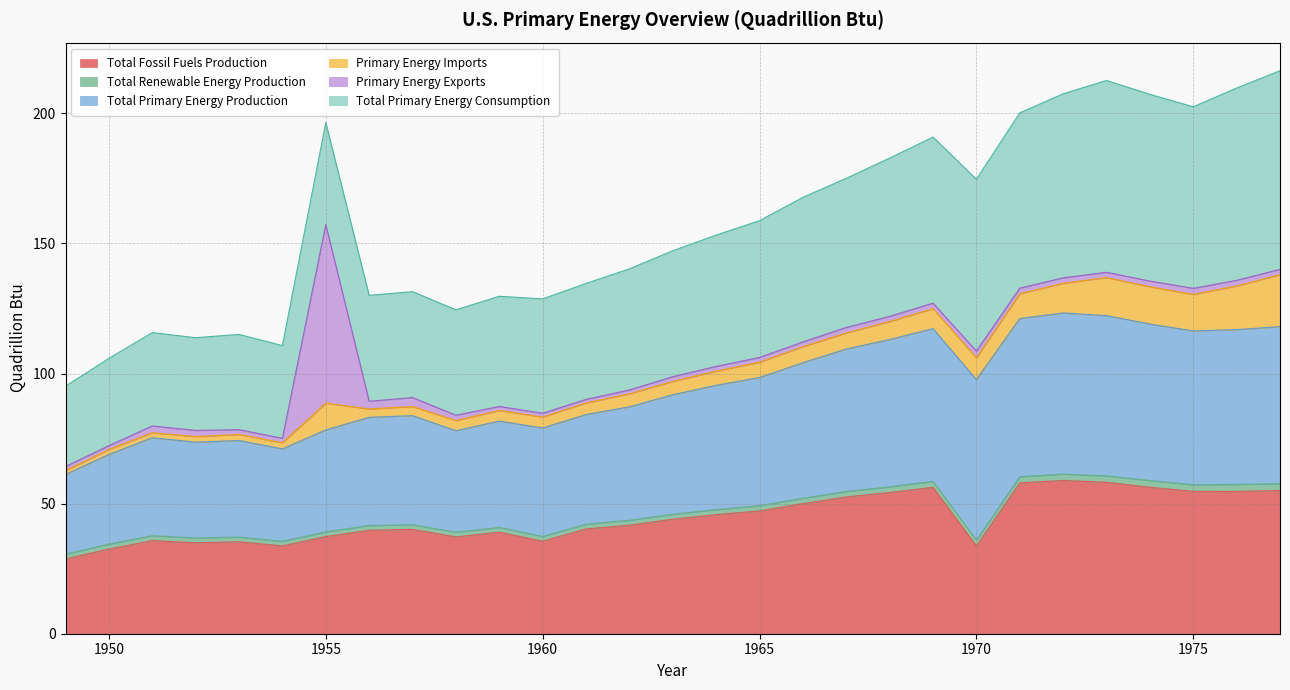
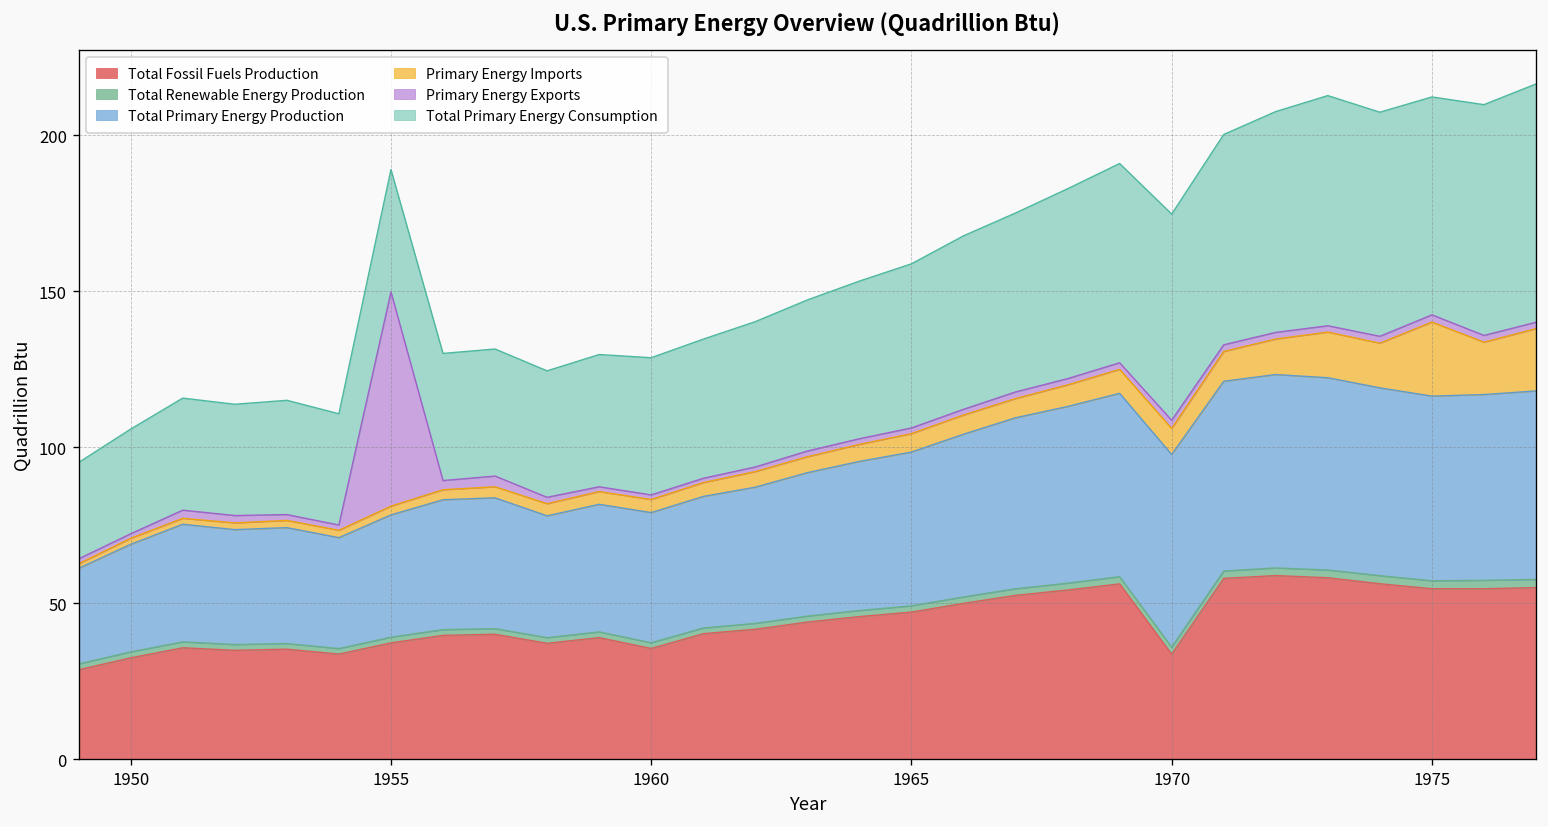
Primary Energy Imports, 1955: 10 -> 3
Primary Energy Imports, 1975: 14 -> 24
